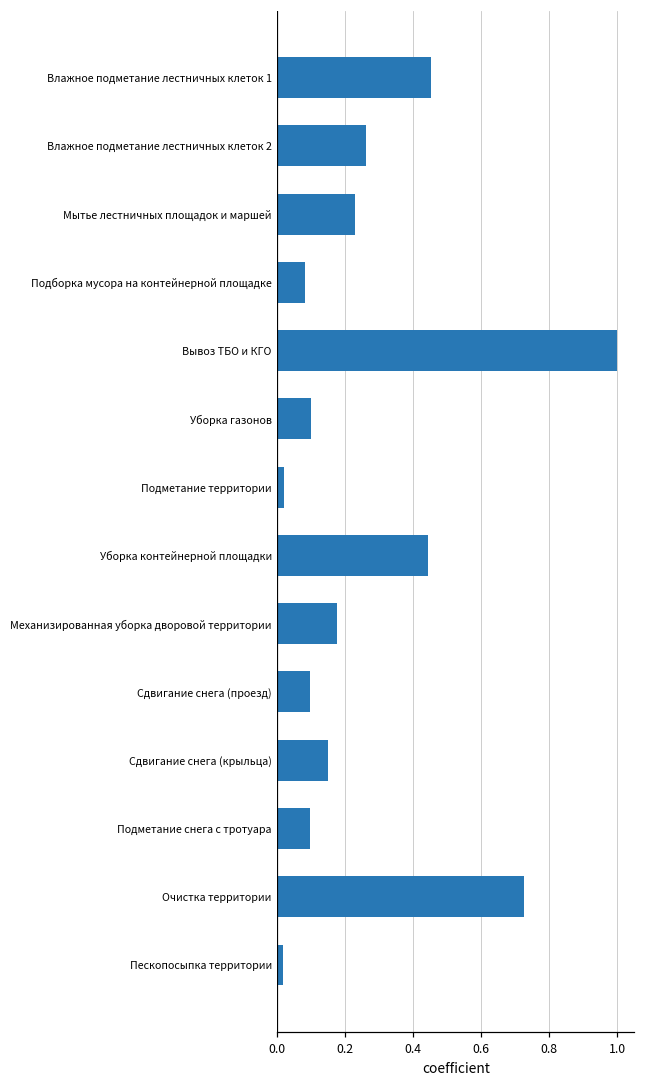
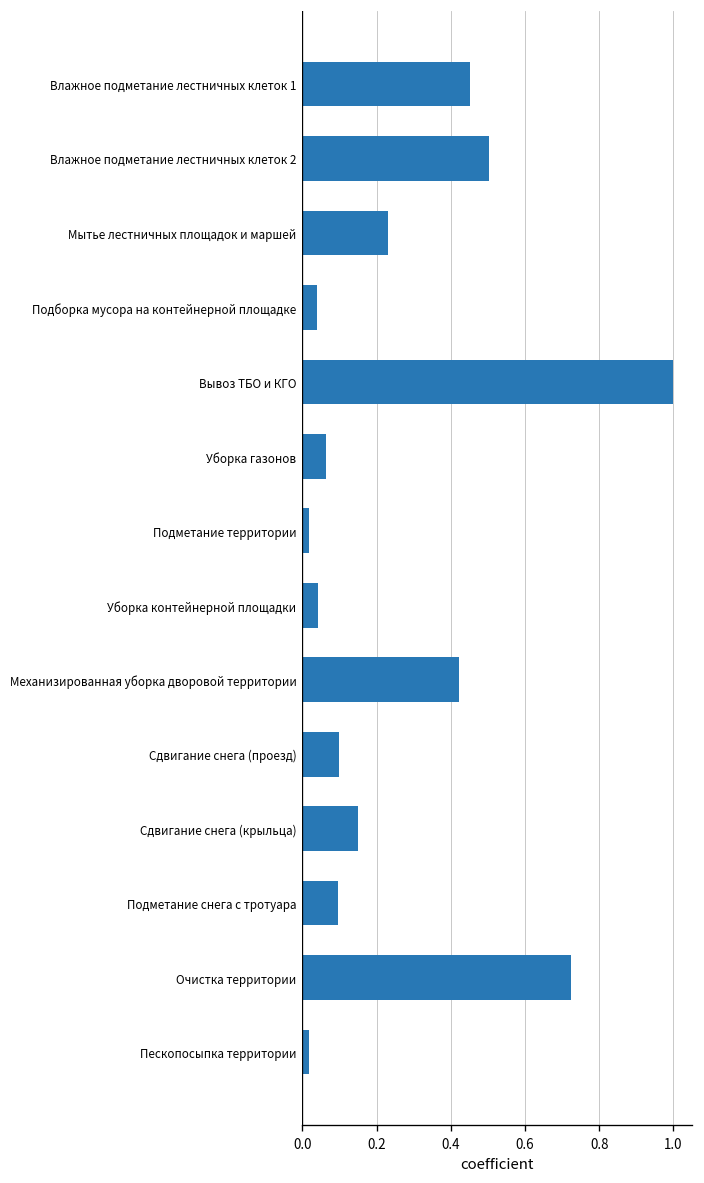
Влажное подметание лестничных клеток 2: 0.26 -> 0.50
Подборка мусора на контейнерной площадке: 0.08 -> 0.04
Уборка газонов: 0.10 -> 0.06
Уборка контейнерной площадки: 0.44 -> 0.04
Механизированная уборка дворовой территории: 0.18 -> 0.42
